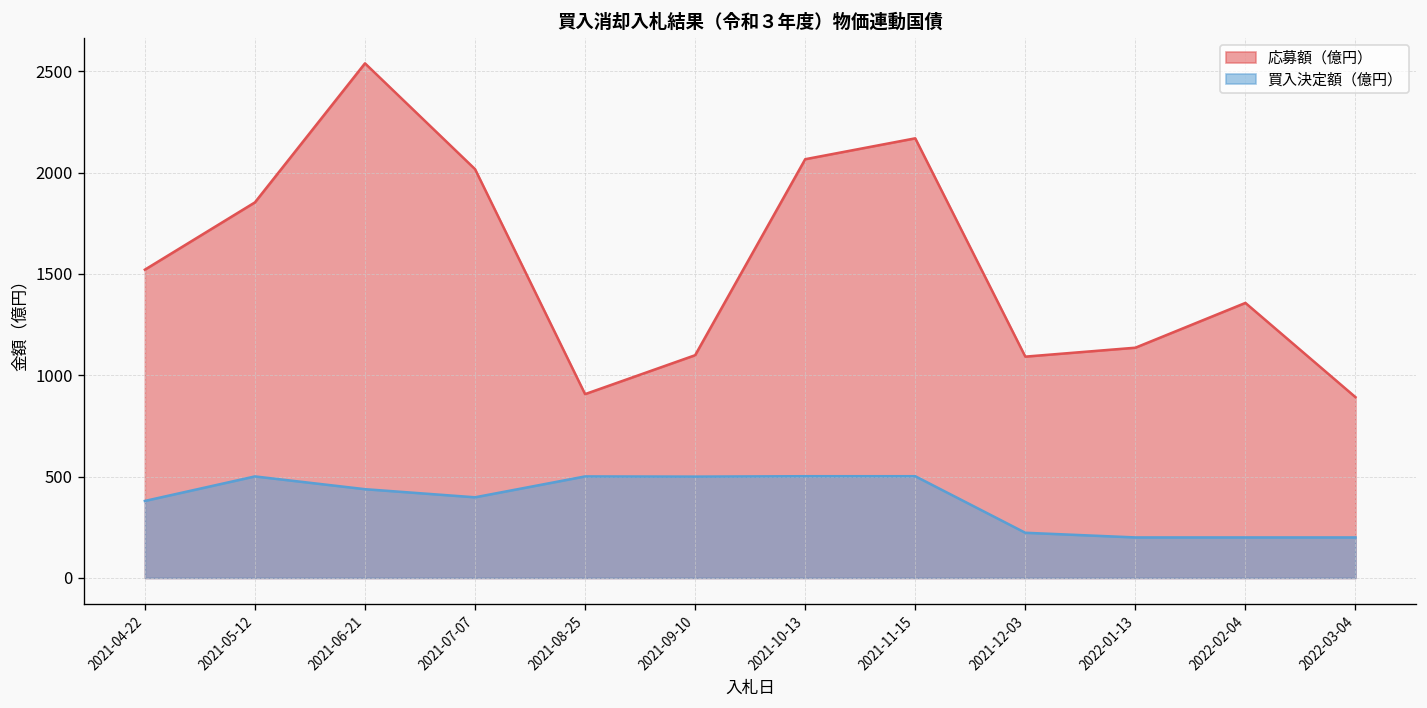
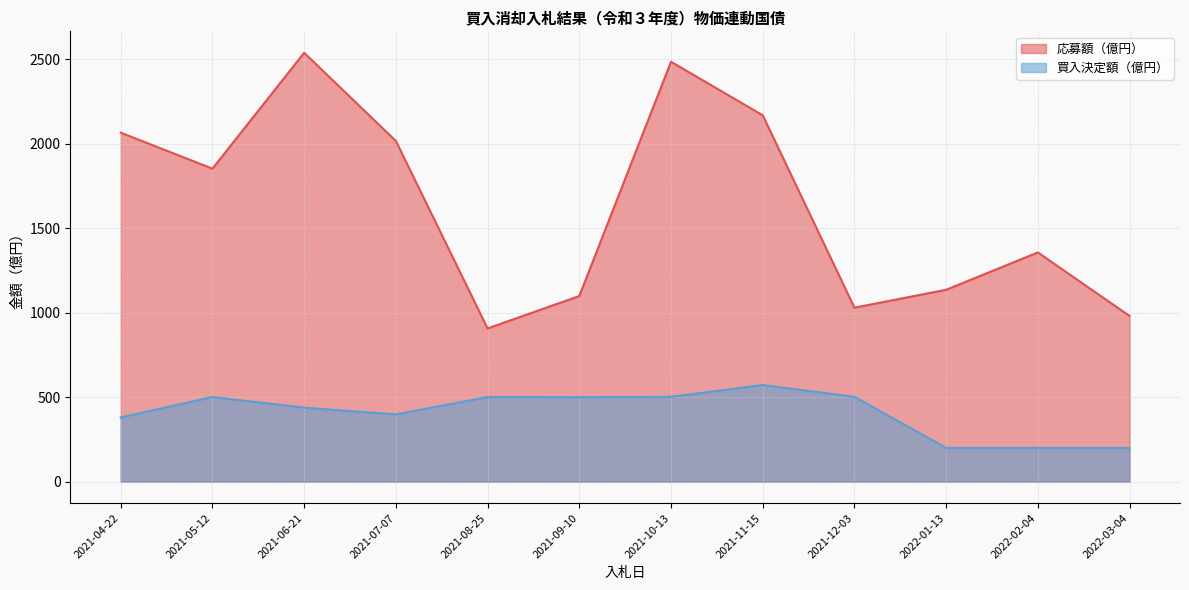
応募額（億円）, 2021-04-22: 1520 -> 2070
応募額（億円）, 2021-10-13: 2070 -> 2490
買入決定額（億円）, 2021-11-15: 500 -> 570
応募額（億円）, 2021-12-03: 1090 -> 1030
買入決定額（億円）, 2021-12-03: 220 -> 500
応募額（億円）, 2022-03-04: 890 -> 980
